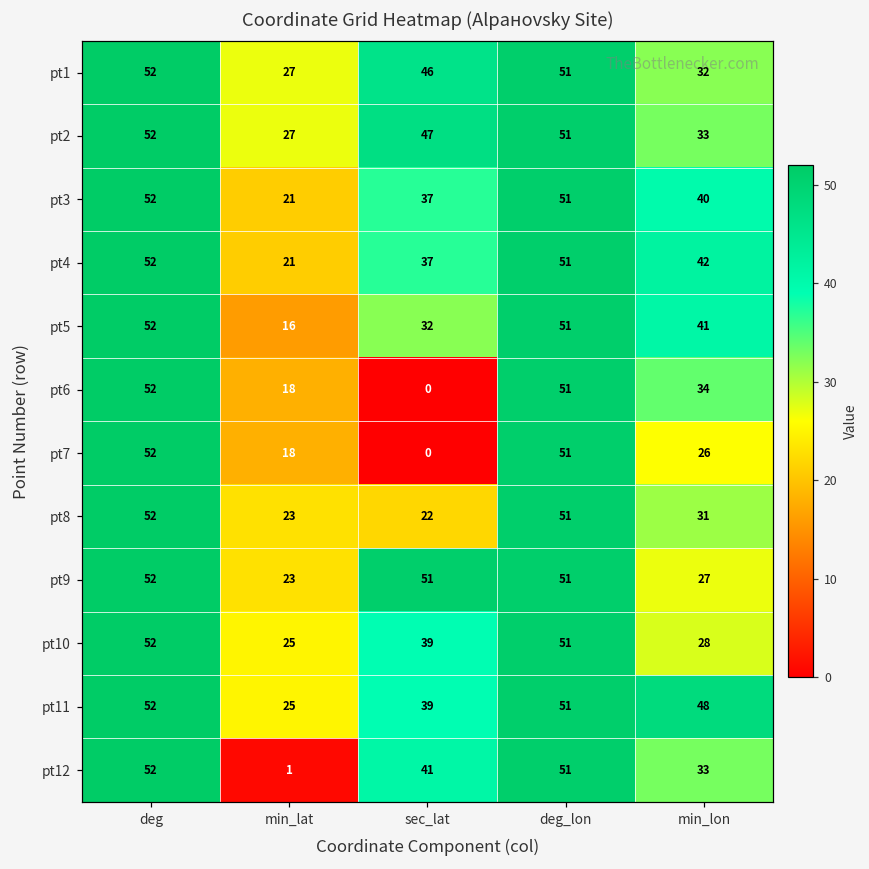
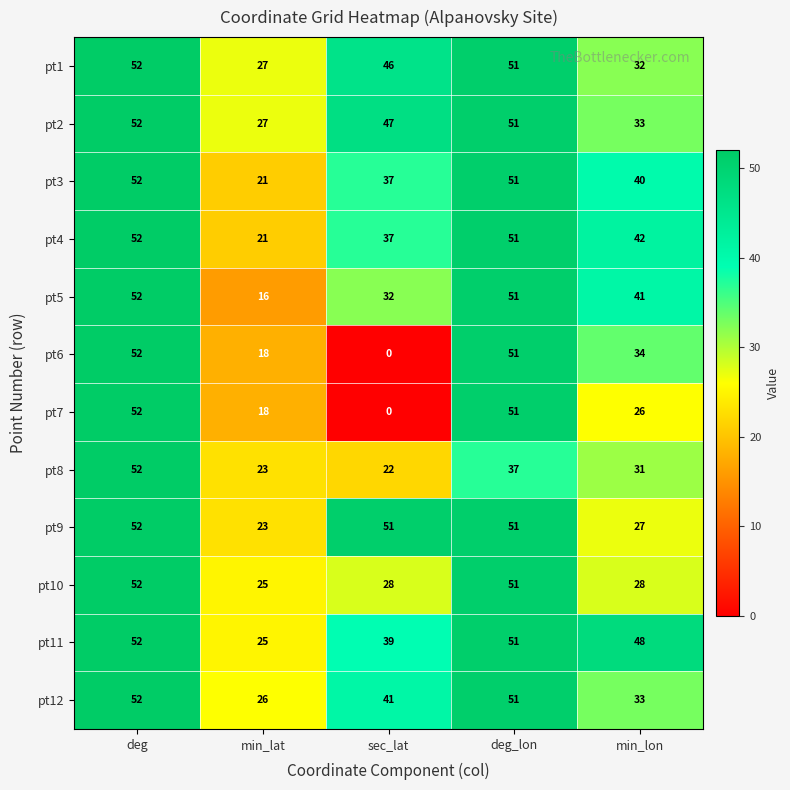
pt8, deg_lon: 51 -> 37
pt10, sec_lat: 39 -> 28
pt12, min_lat: 1 -> 26
